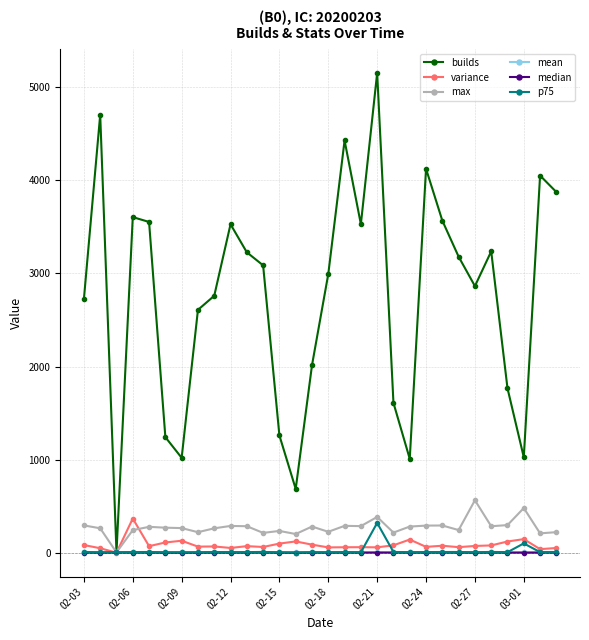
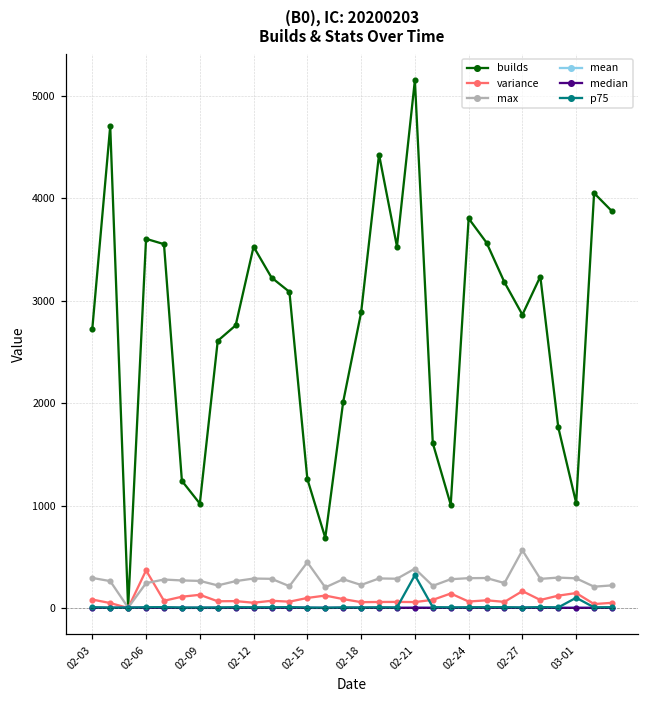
max, 02-15: 200 -> 400
builds, 02-18: 3000 -> 2900
builds, 02-24: 4100 -> 3800
variance, 02-27: 100 -> 200
max, 03-01: 500 -> 300
